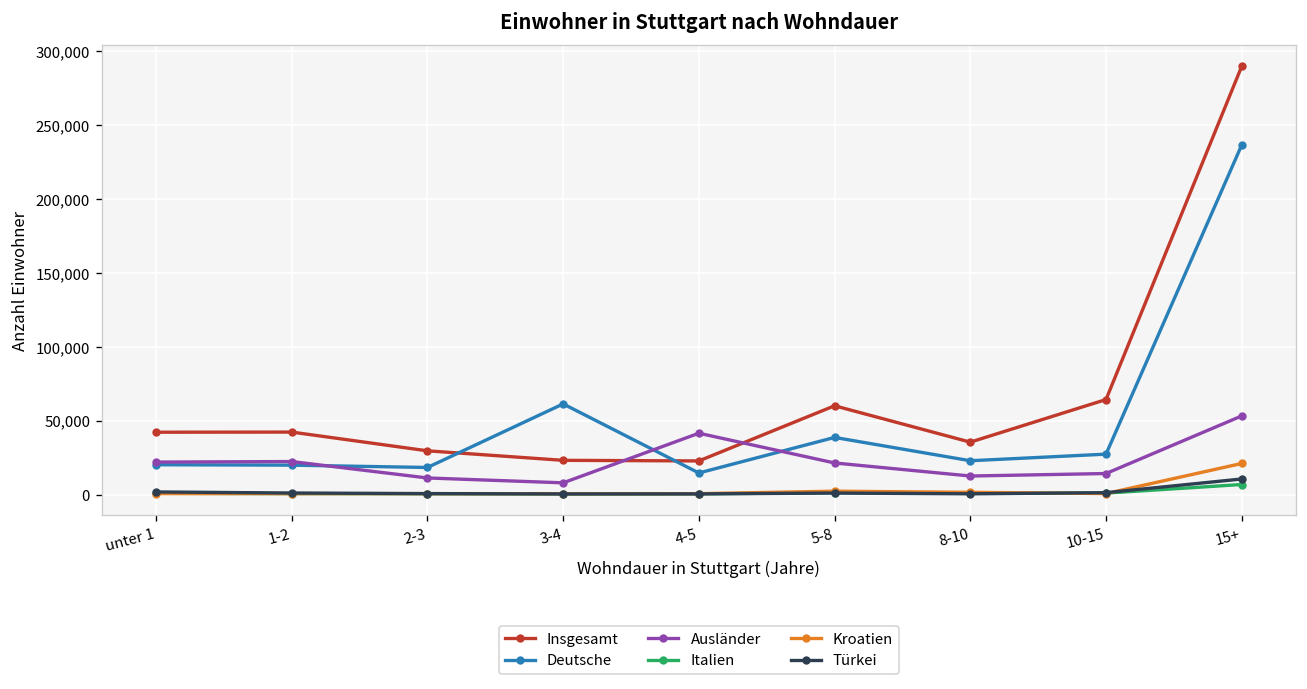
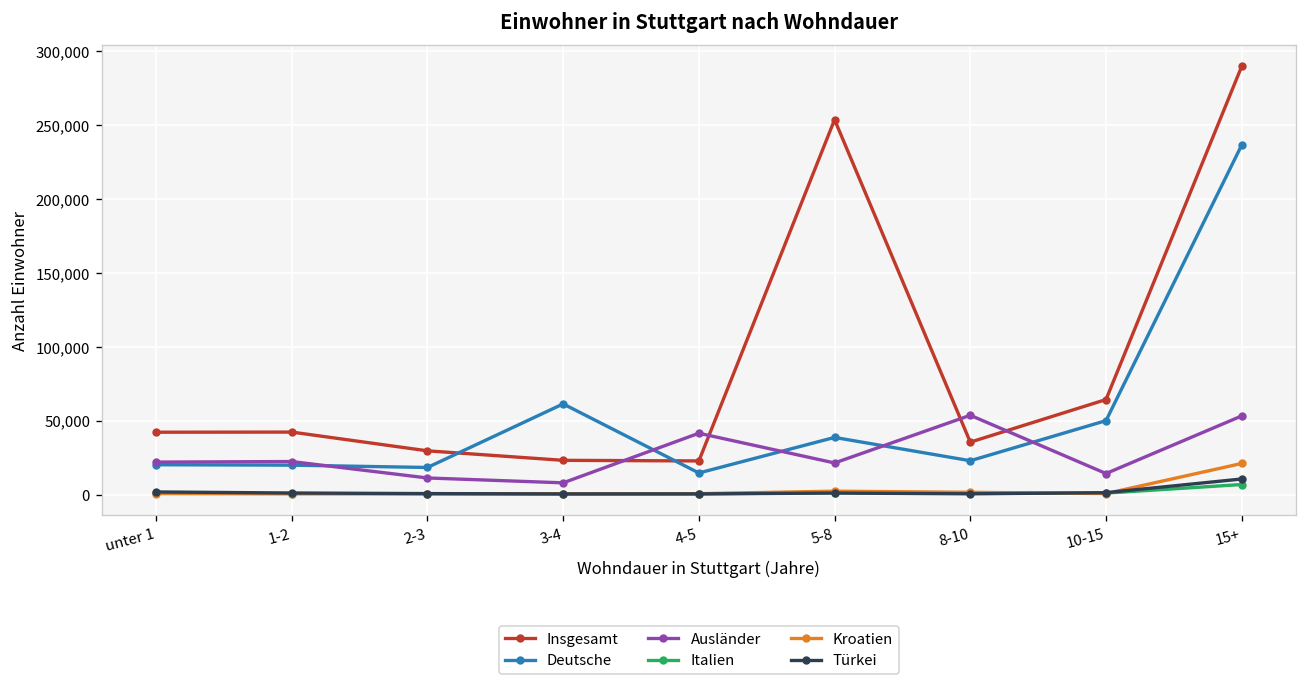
Insgesamt, 5-8: 60,000 -> 254,000
Ausländer, 8-10: 13,000 -> 54,000
Deutsche, 10-15: 27,000 -> 50,000
